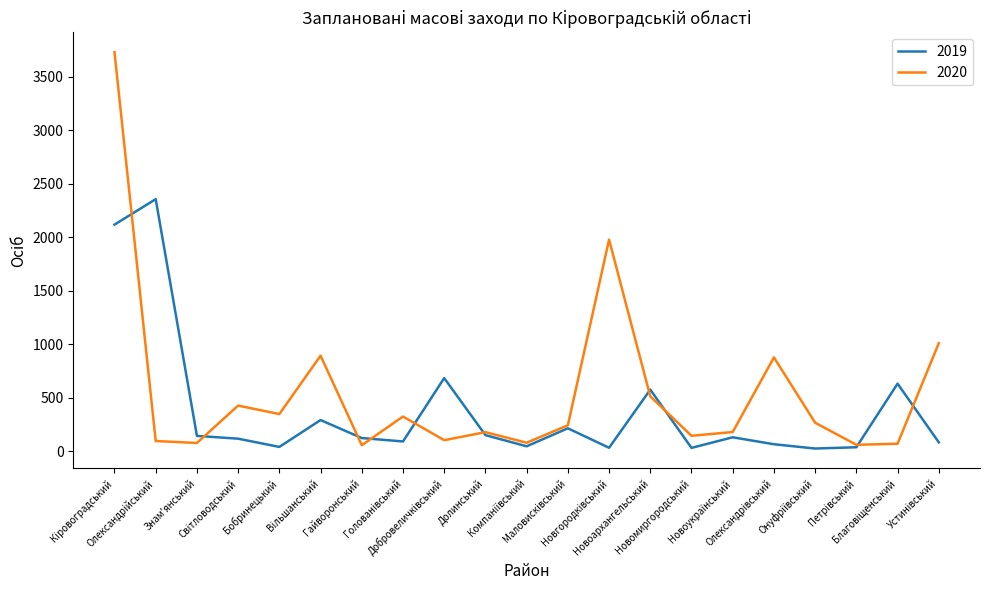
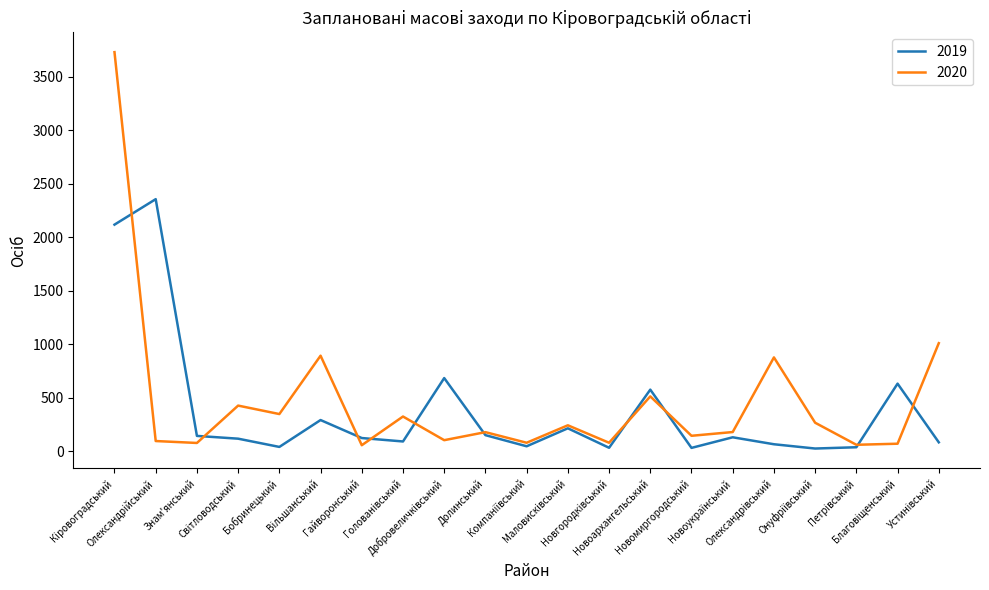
2020, Новгородківський: 1980 -> 80
